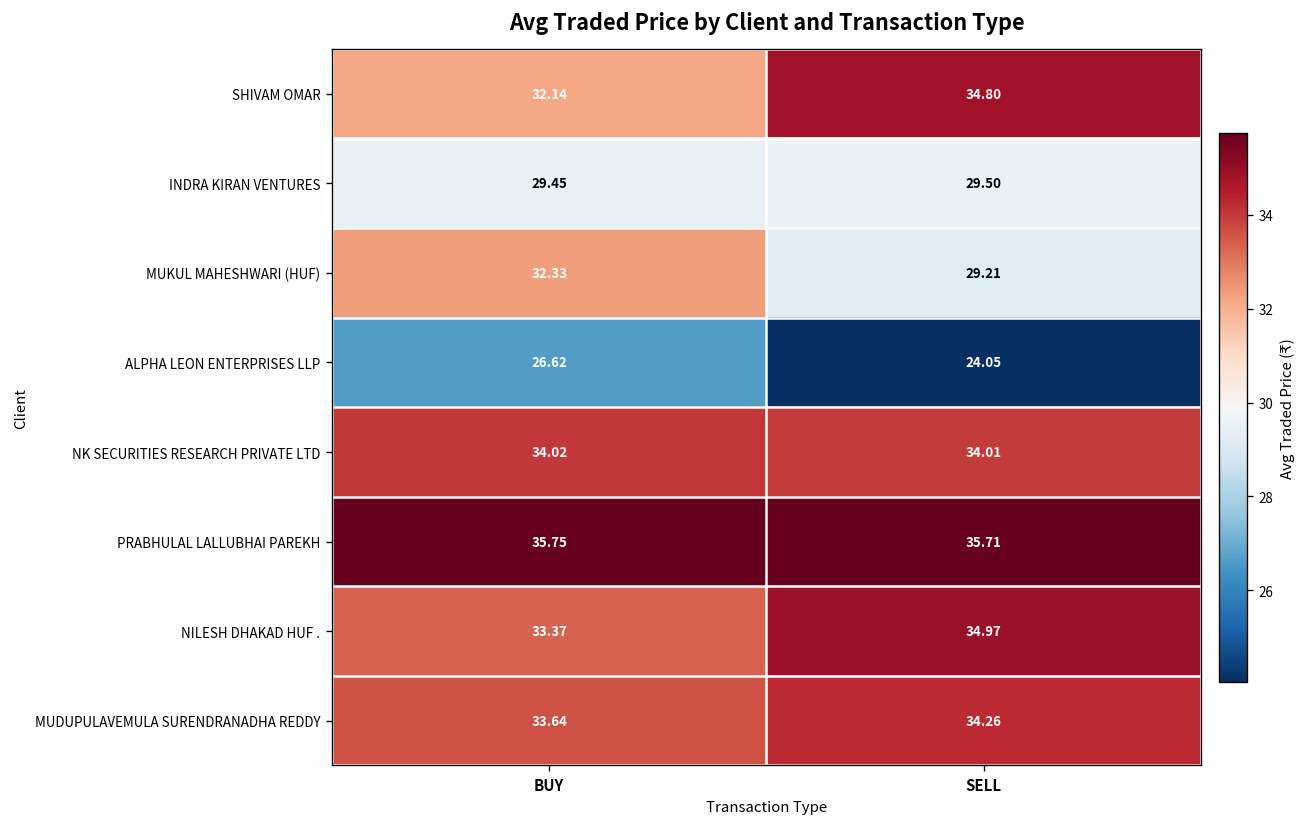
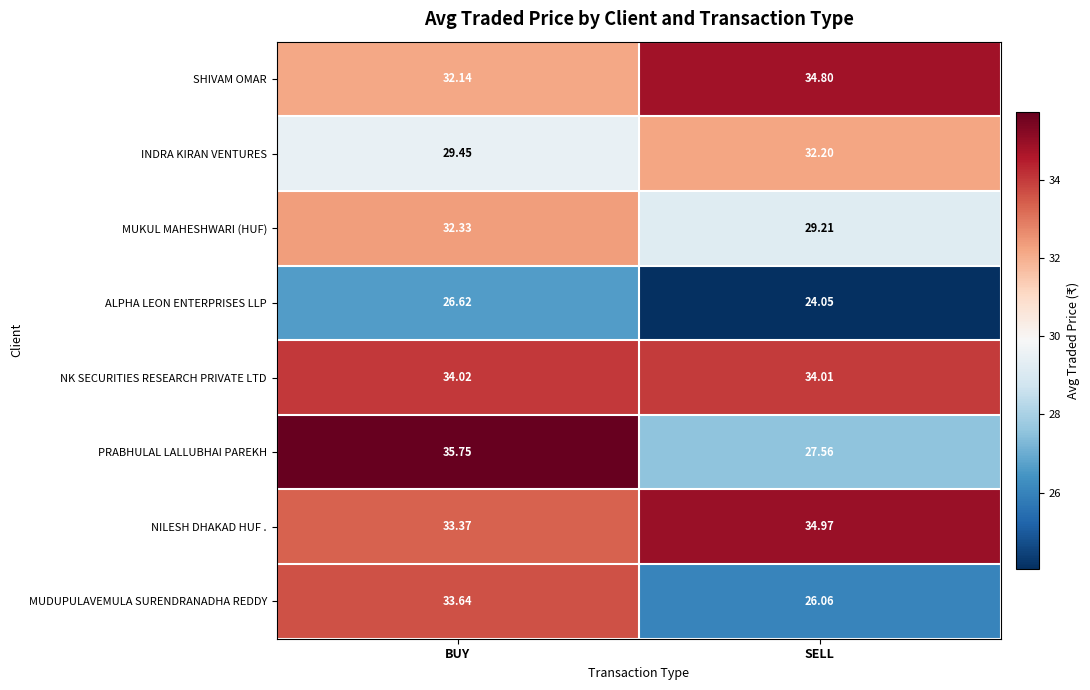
INDRA KIRAN VENTURES, SELL: 29.50 -> 32.20
PRABHULAL LALLUBHAI PAREKH, SELL: 35.71 -> 27.56
MUDUPULAVEMULA SURENDRANADHA REDDY, SELL: 34.26 -> 26.06
